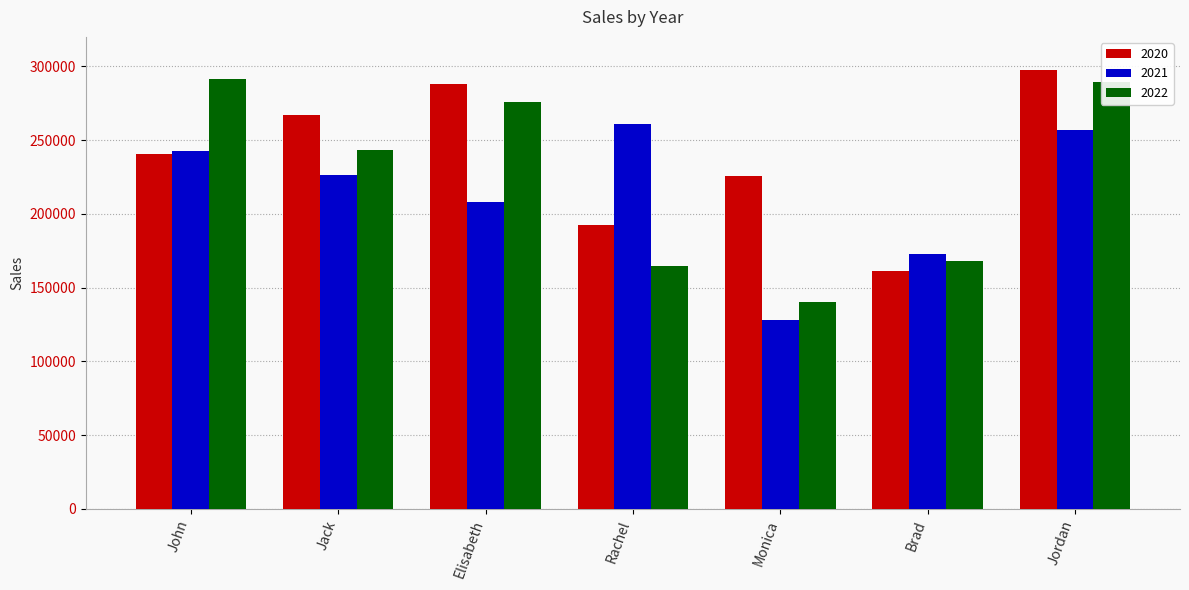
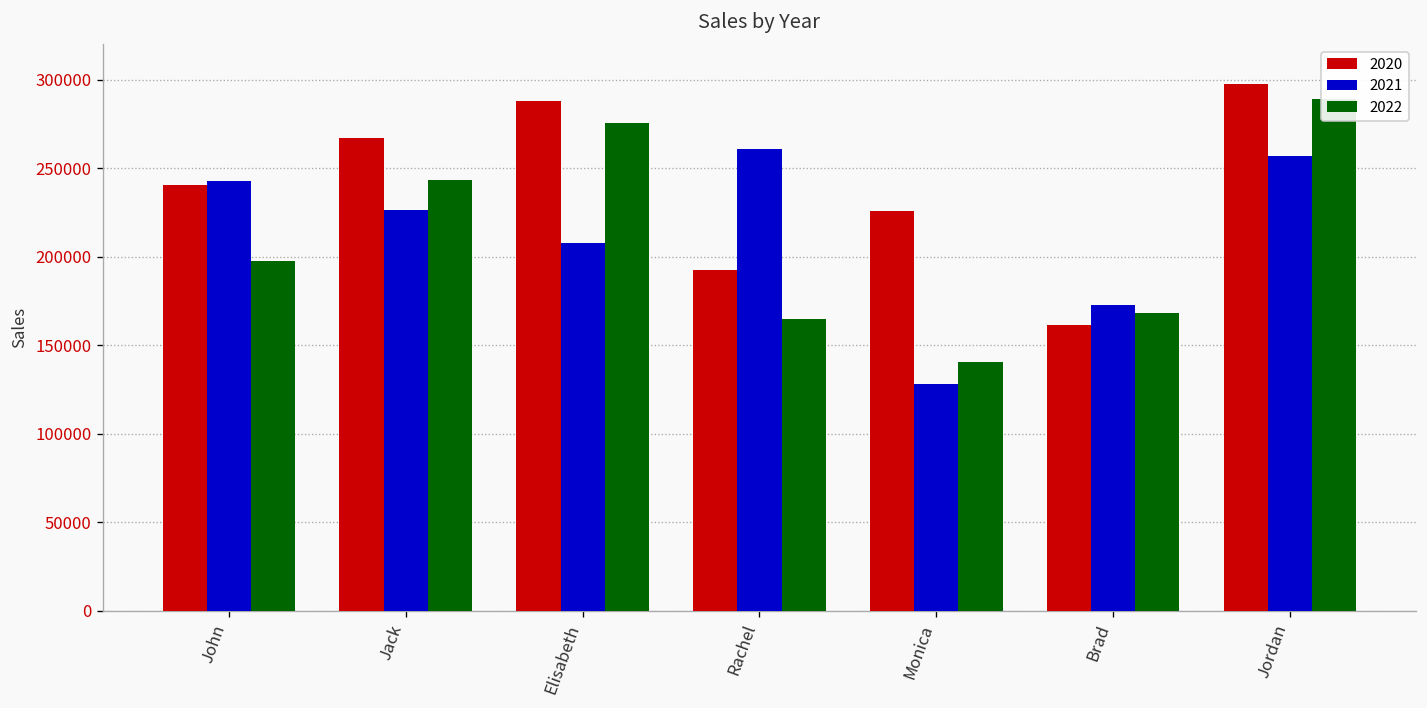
2022, John: 292000 -> 197000
